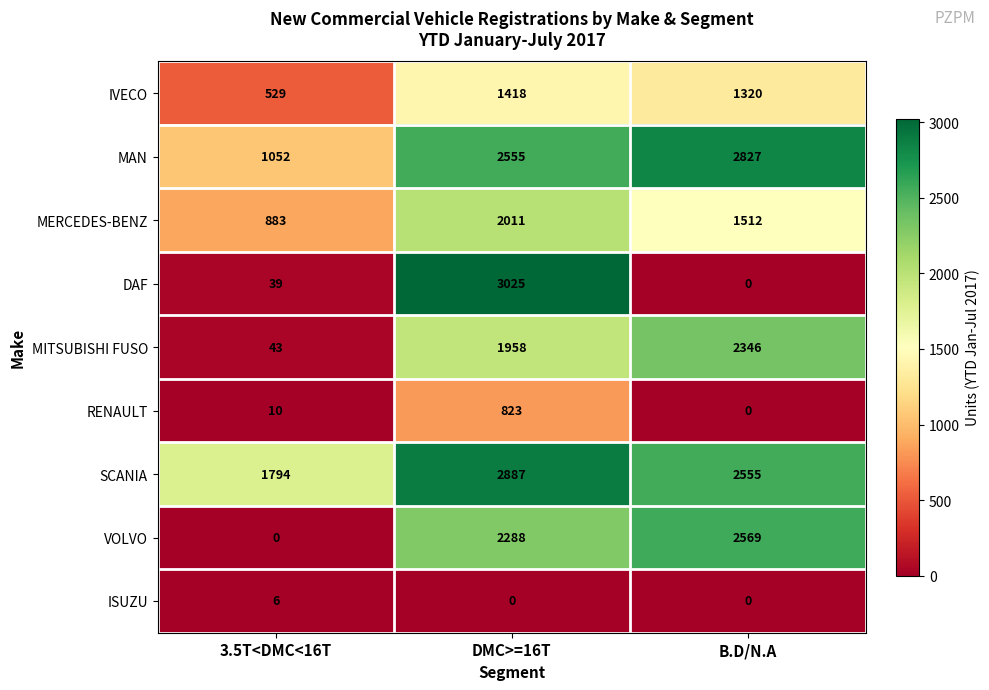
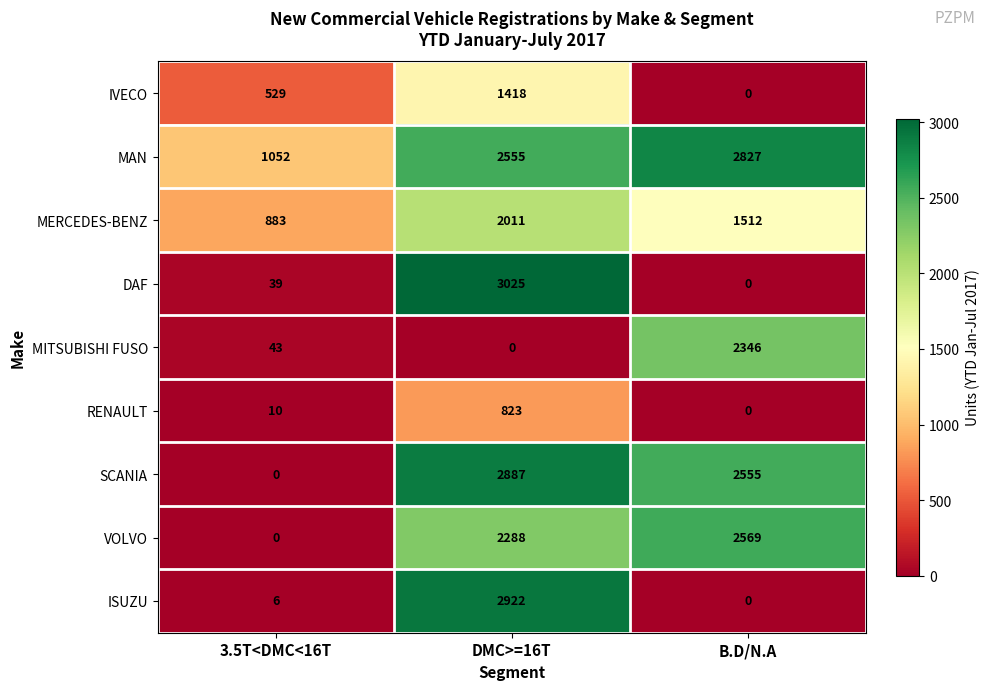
IVECO, B.D/N.A: 1320 -> 0
MITSUBISHI FUSO, DMC>=16T: 1958 -> 0
SCANIA, 3.5T<DMC<16T: 1794 -> 0
ISUZU, DMC>=16T: 0 -> 2922
